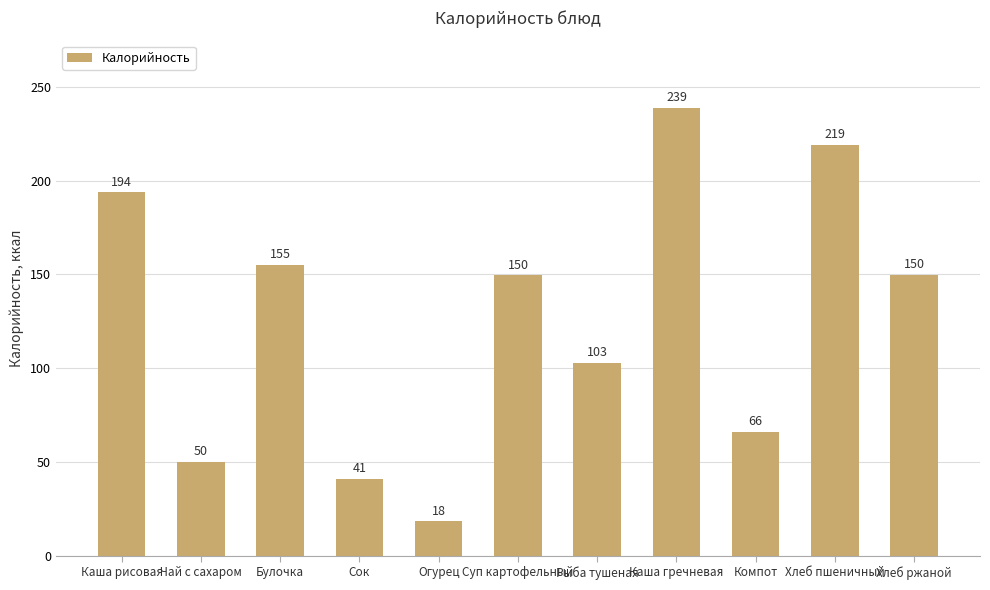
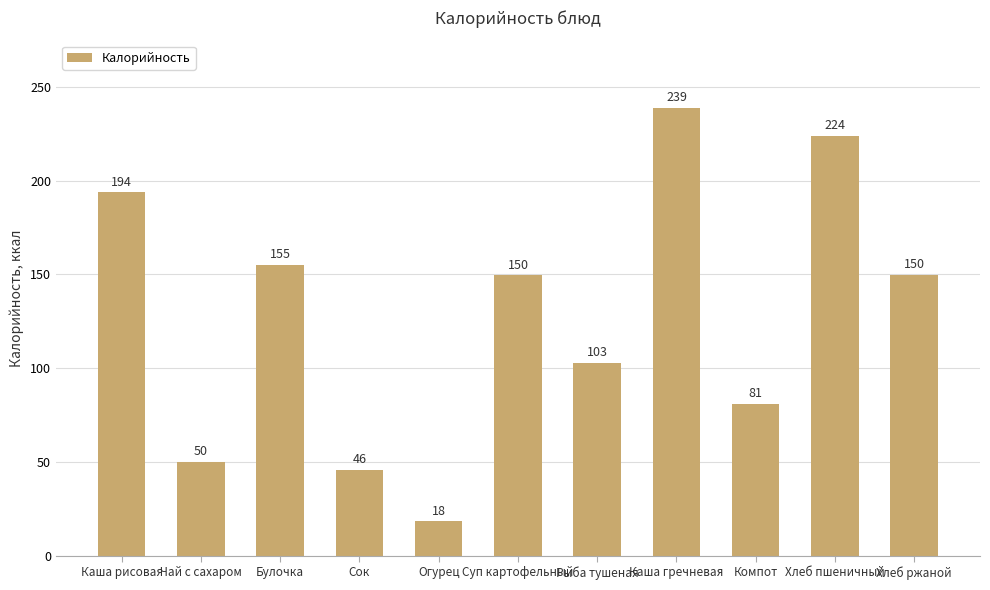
Сок: 41 -> 46
Компот: 66 -> 81
Хлеб пшеничный: 219 -> 224
